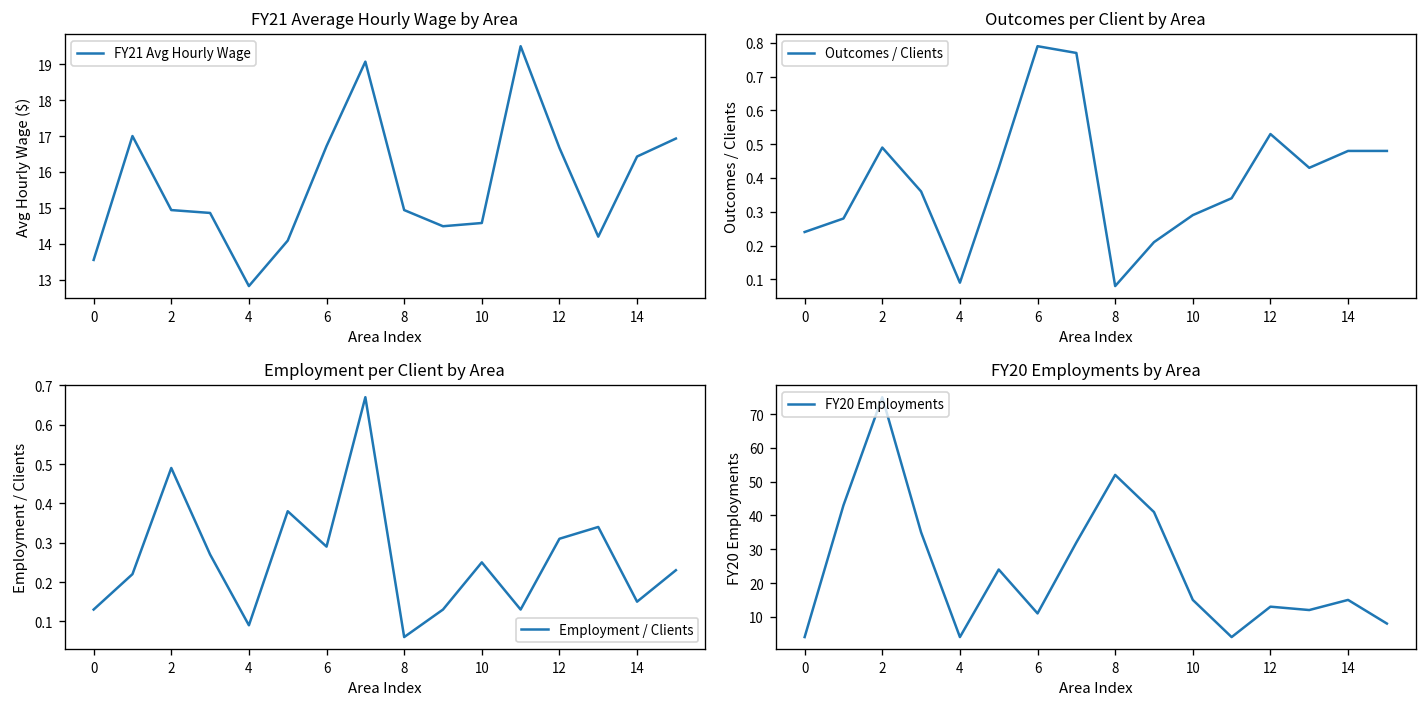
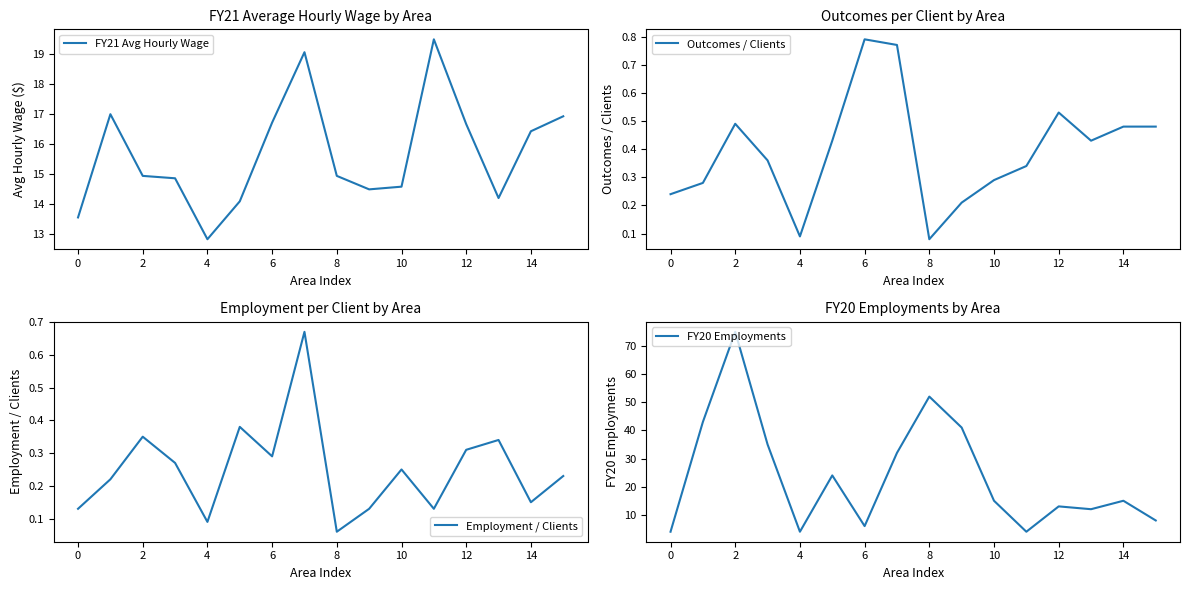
Employment per Client by Area, 2: 0.49 -> 0.35
FY20 Employments by Area, 6: 11 -> 6
